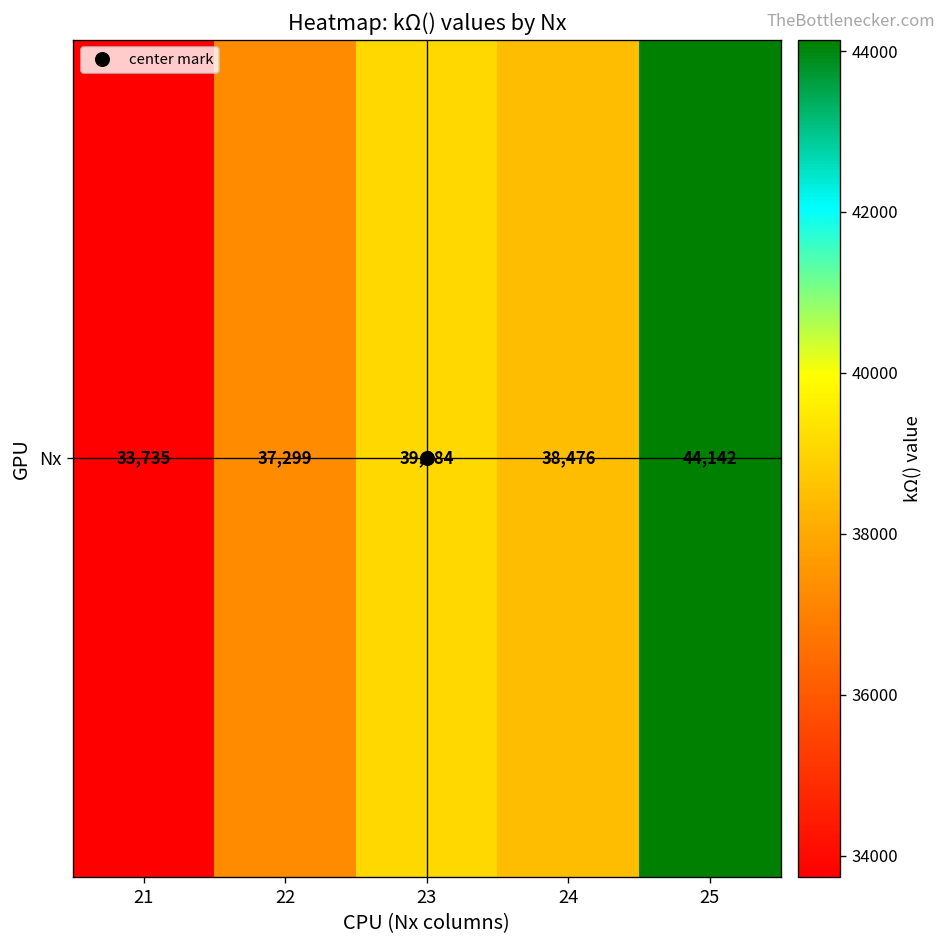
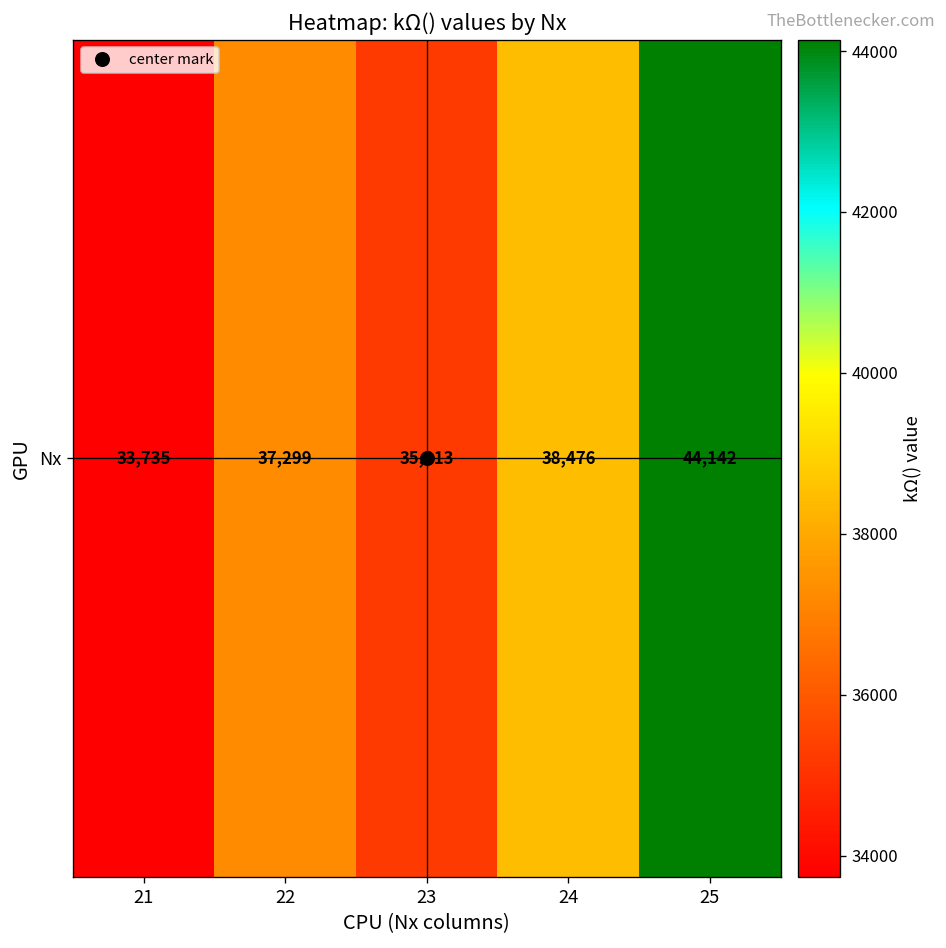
Nx, 23: 39,084 -> 35,213
